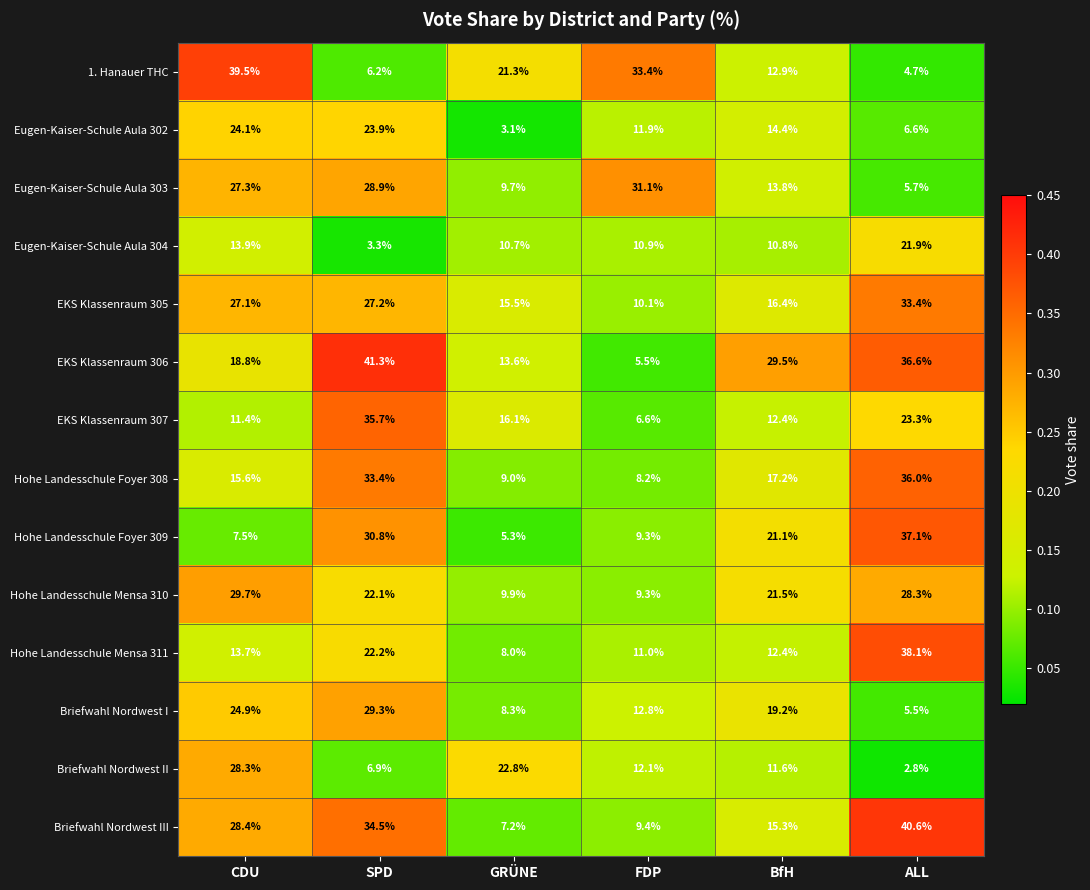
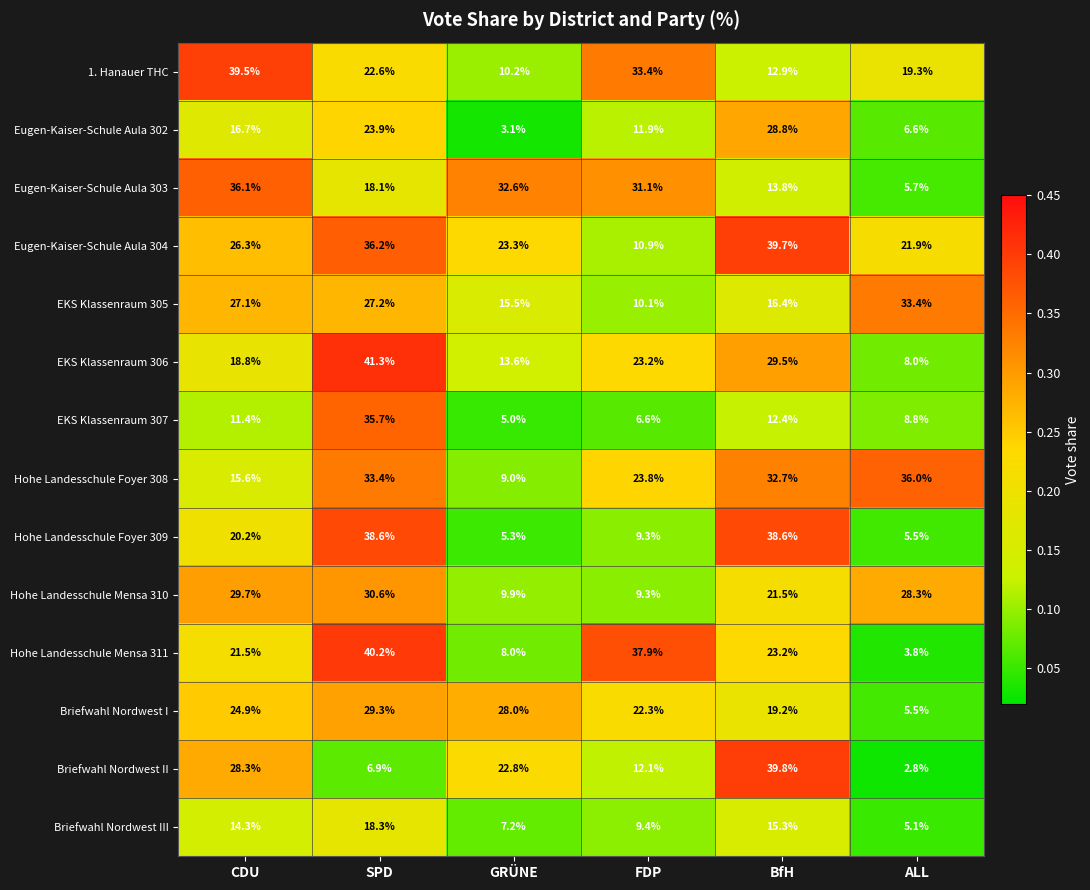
1. Hanauer THC, SPD: 6.2% -> 22.6%
1. Hanauer THC, GRÜNE: 21.3% -> 10.2%
1. Hanauer THC, ALL: 4.7% -> 19.3%
Eugen-Kaiser-Schule Aula 302, CDU: 24.1% -> 16.7%
Eugen-Kaiser-Schule Aula 302, BfH: 14.4% -> 28.8%
Eugen-Kaiser-Schule Aula 303, CDU: 27.3% -> 36.1%
Eugen-Kaiser-Schule Aula 303, SPD: 28.9% -> 18.1%
Eugen-Kaiser-Schule Aula 303, GRÜNE: 9.7% -> 32.6%
Eugen-Kaiser-Schule Aula 304, CDU: 13.9% -> 26.3%
Eugen-Kaiser-Schule Aula 304, SPD: 3.3% -> 36.2%
Eugen-Kaiser-Schule Aula 304, GRÜNE: 10.7% -> 23.3%
Eugen-Kaiser-Schule Aula 304, BfH: 10.8% -> 39.7%
EKS Klassenraum 306, FDP: 5.5% -> 23.2%
EKS Klassenraum 306, ALL: 36.6% -> 8.0%
EKS Klassenraum 307, GRÜNE: 16.1% -> 5.0%
EKS Klassenraum 307, ALL: 23.3% -> 8.8%
Hohe Landesschule Foyer 308, FDP: 8.2% -> 23.8%
Hohe Landesschule Foyer 308, BfH: 17.2% -> 32.7%
Hohe Landesschule Foyer 309, CDU: 7.5% -> 20.2%
Hohe Landesschule Foyer 309, SPD: 30.8% -> 38.6%
Hohe Landesschule Foyer 309, BfH: 21.1% -> 38.6%
Hohe Landesschule Foyer 309, ALL: 37.1% -> 5.5%
Hohe Landesschule Mensa 310, SPD: 22.1% -> 30.6%
Hohe Landesschule Mensa 311, CDU: 13.7% -> 21.5%
Hohe Landesschule Mensa 311, SPD: 22.2% -> 40.2%
Hohe Landesschule Mensa 311, FDP: 11.0% -> 37.9%
Hohe Landesschule Mensa 311, BfH: 12.4% -> 23.2%
Hohe Landesschule Mensa 311, ALL: 38.1% -> 3.8%
Briefwahl Nordwest I, GRÜNE: 8.3% -> 28.0%
Briefwahl Nordwest I, FDP: 12.8% -> 22.3%
Briefwahl Nordwest II, BfH: 11.6% -> 39.8%
Briefwahl Nordwest III, CDU: 28.4% -> 14.3%
Briefwahl Nordwest III, SPD: 34.5% -> 18.3%
Briefwahl Nordwest III, ALL: 40.6% -> 5.1%
